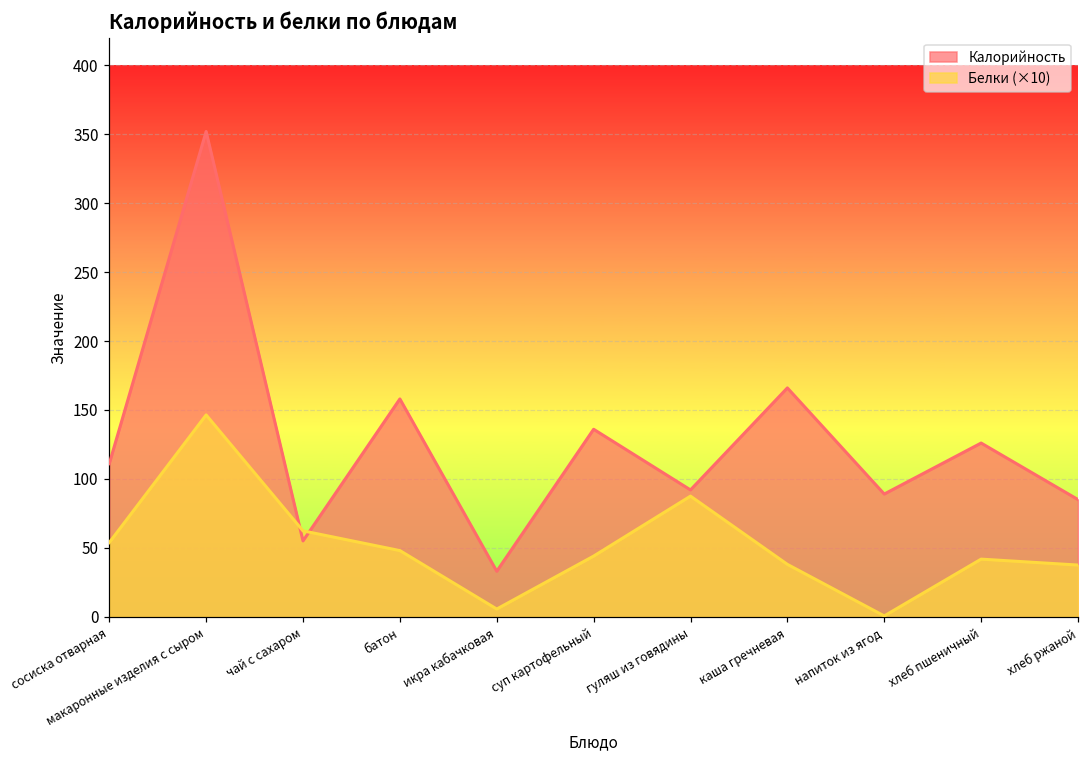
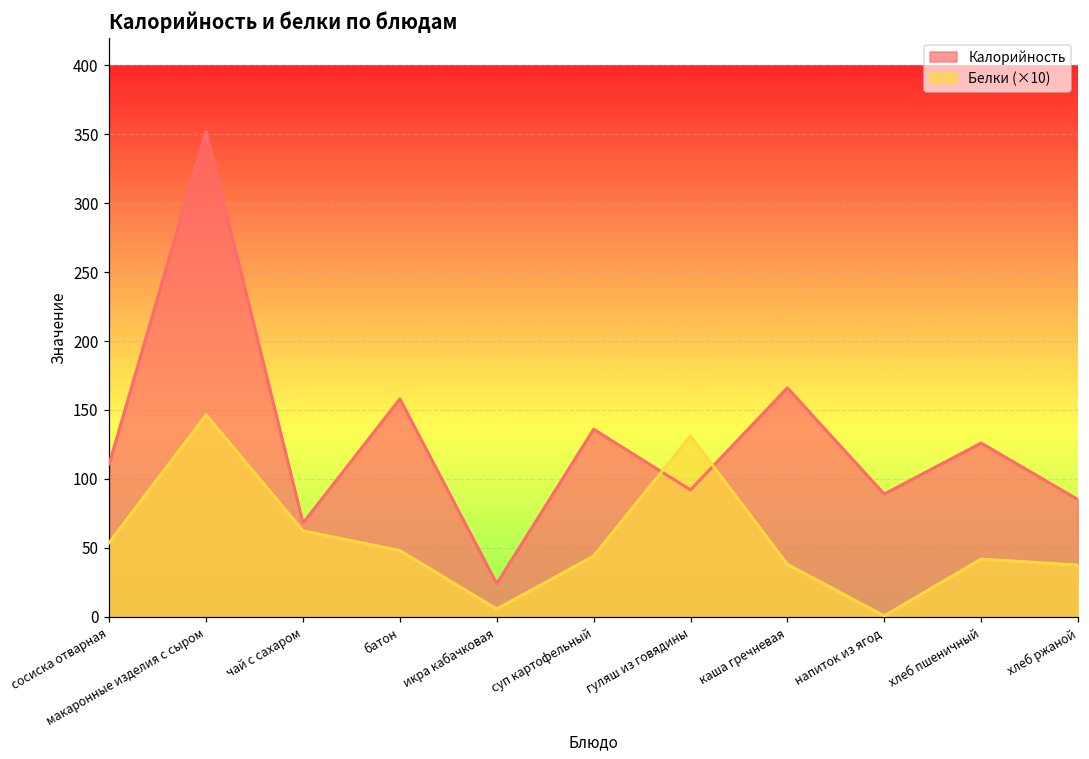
Калорийность, чай с сахаром: 55 -> 68
Калорийность, икра кабачковая: 33 -> 24
Белки (×10), гуляш из говядины: 88 -> 131
